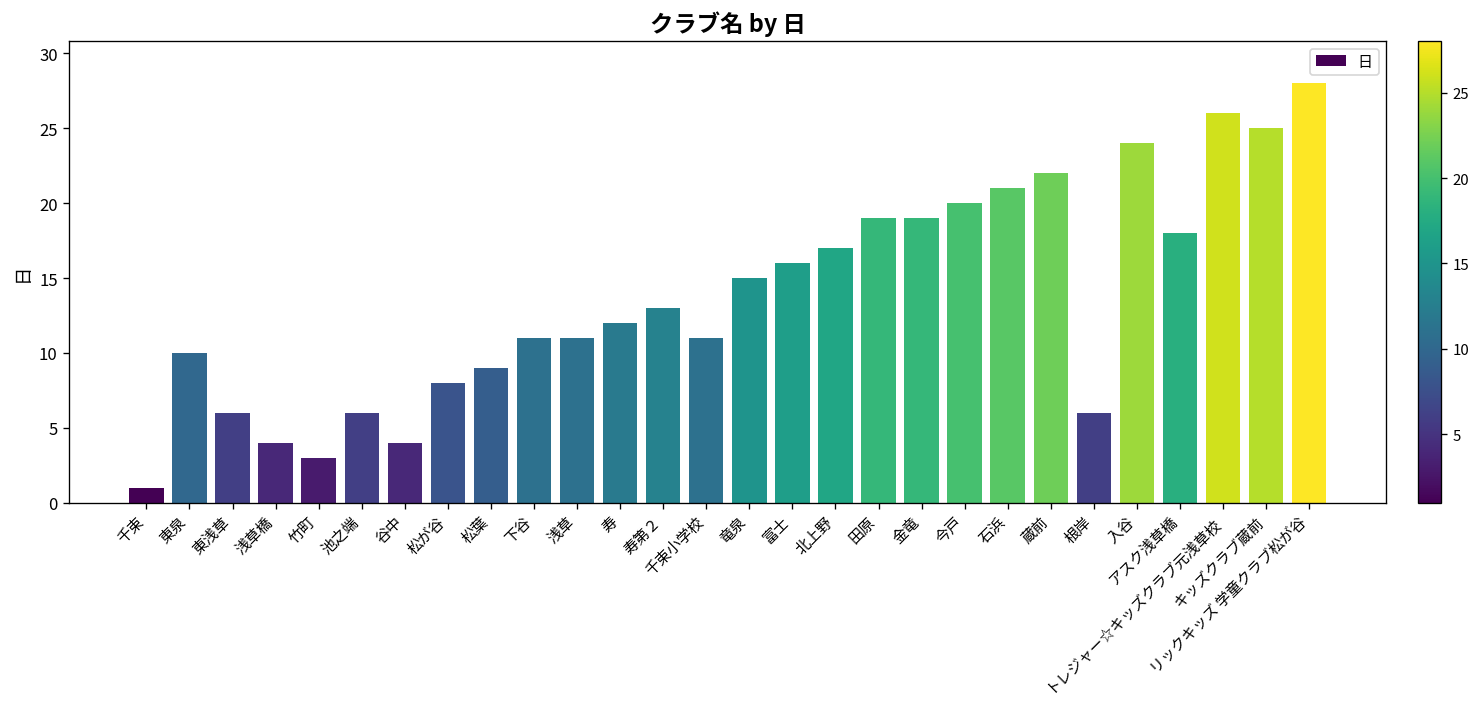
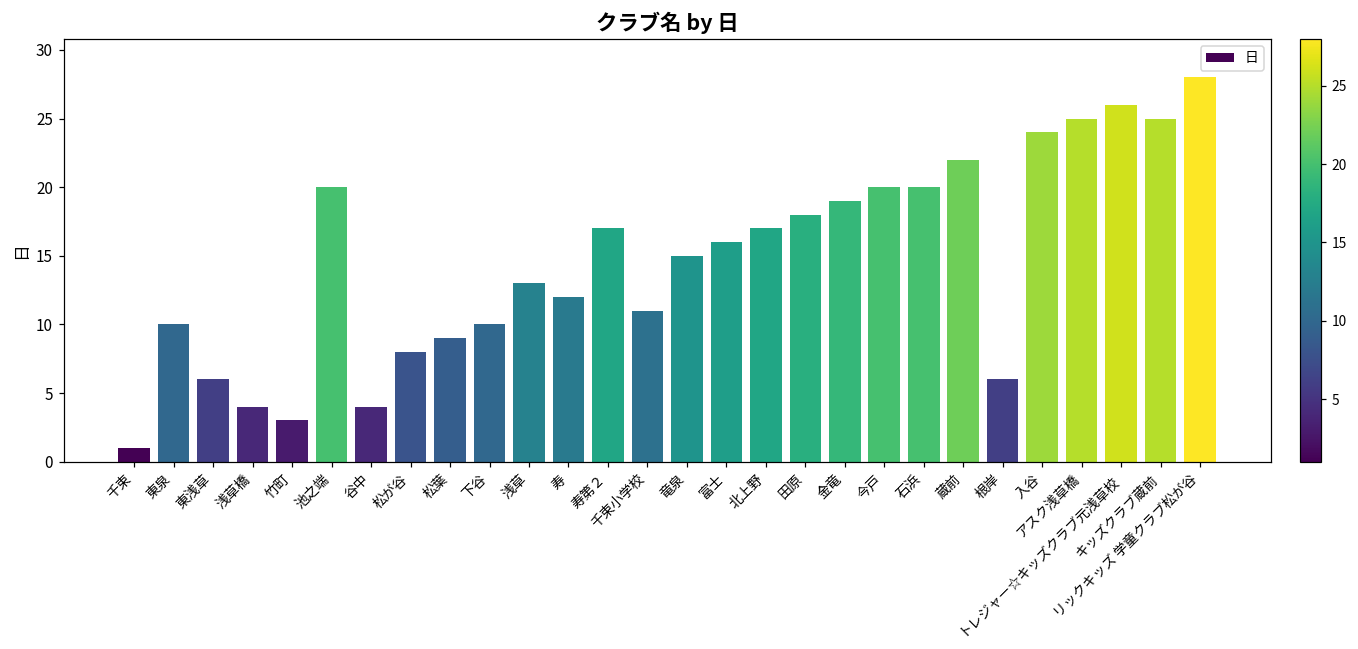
池之端: 6 -> 20
下谷: 11 -> 10
浅草: 11 -> 13
寿第２: 13 -> 17
田原: 19 -> 18
石浜: 21 -> 20
アスク浅草橋: 18 -> 25
